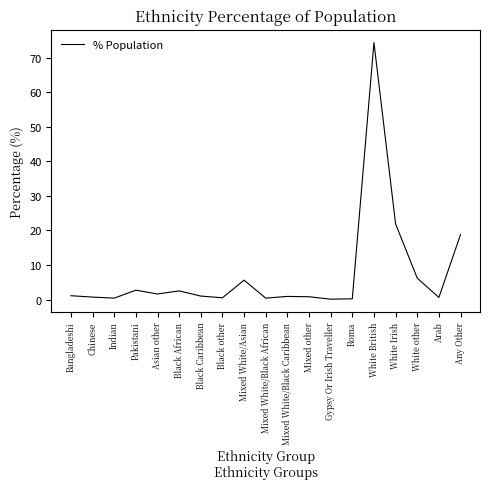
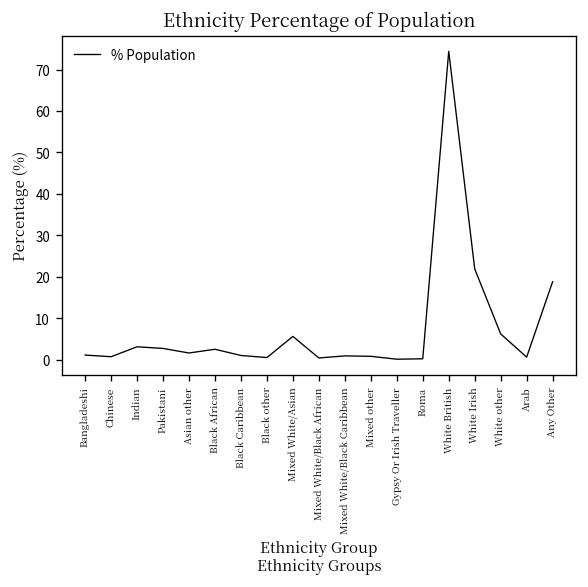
Indian: 0 -> 3
